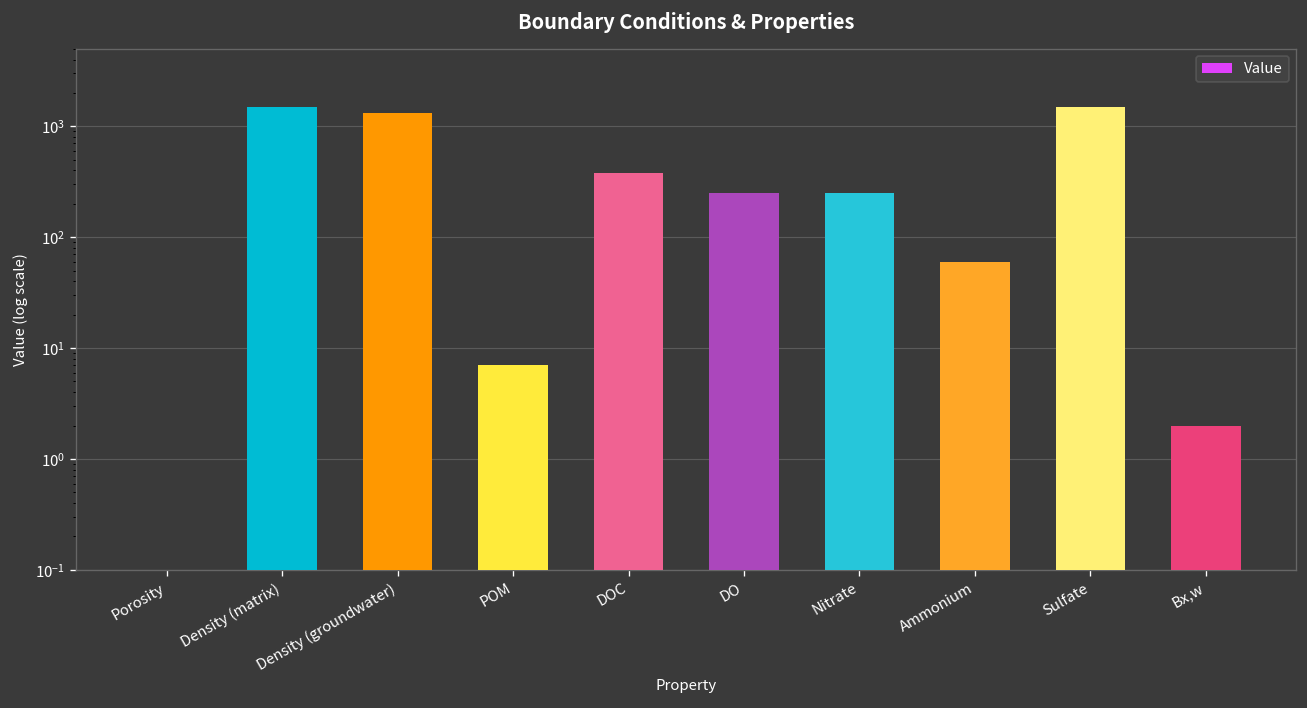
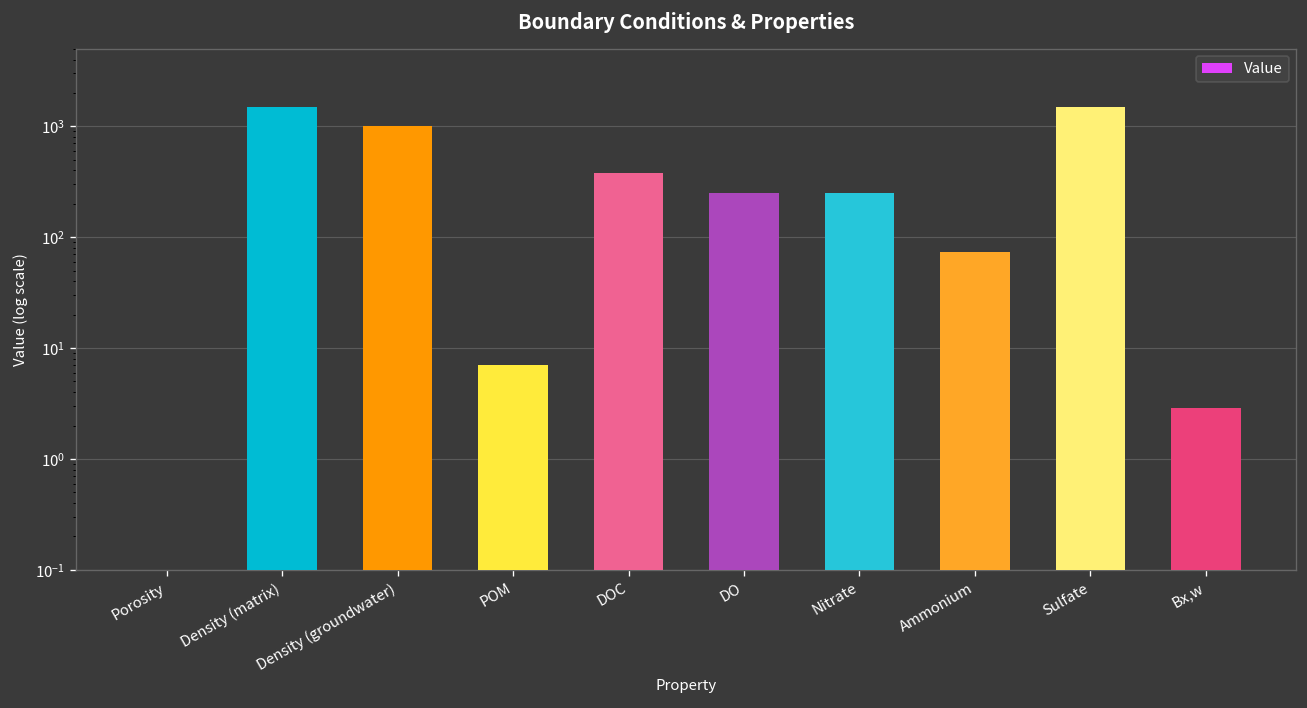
Density (groundwater): 1300 -> 1000
Ammonium: 60 -> 70
Bx,w: 2.0 -> 2.9
